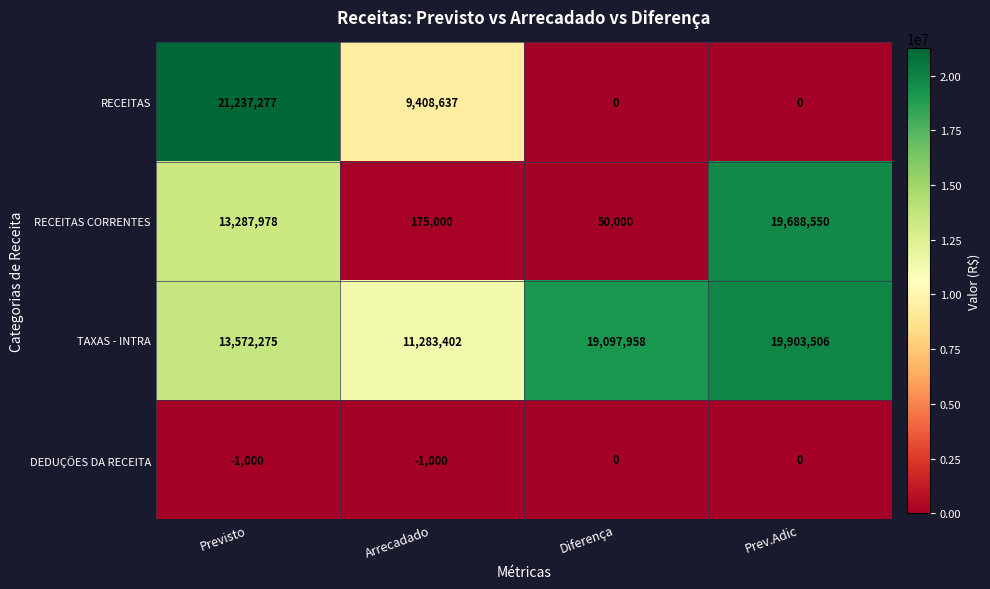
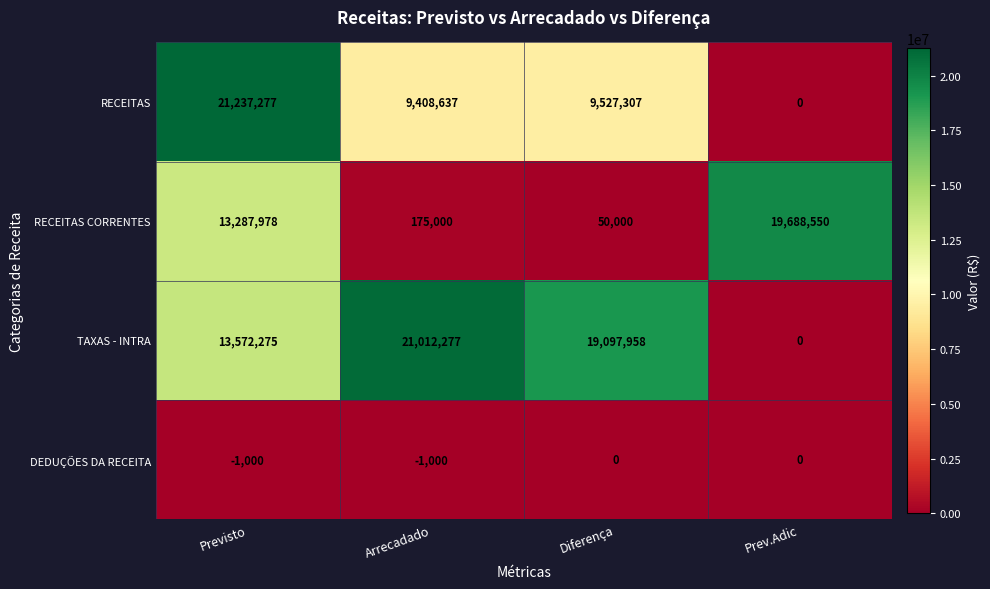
RECEITAS, Diferença: 0 -> 9,527,307
TAXAS - INTRA, Arrecadado: 11,283,402 -> 21,012,277
TAXAS - INTRA, Prev.Adic: 19,903,506 -> 0
